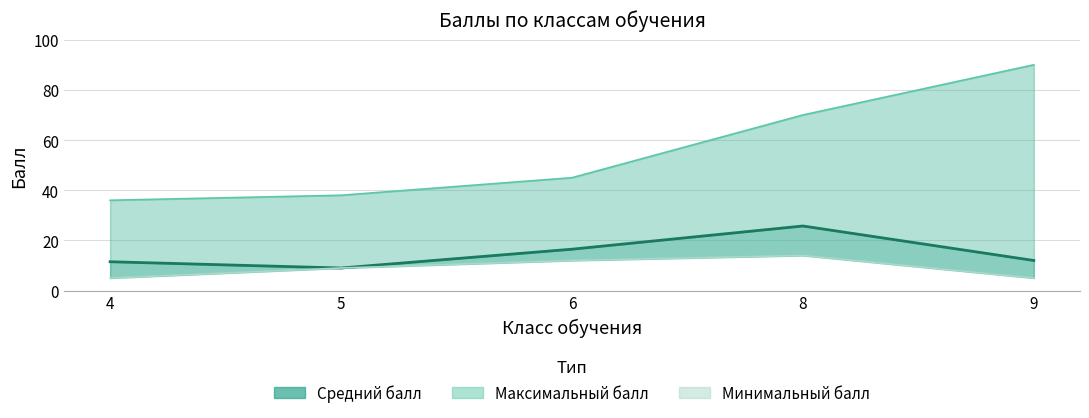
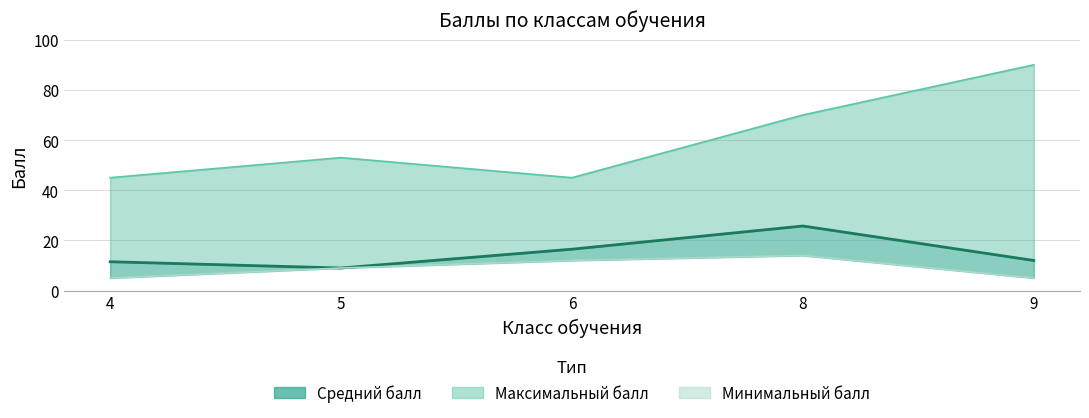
Максимальный балл, 4: 36 -> 45
Максимальный балл, 5: 38 -> 53
